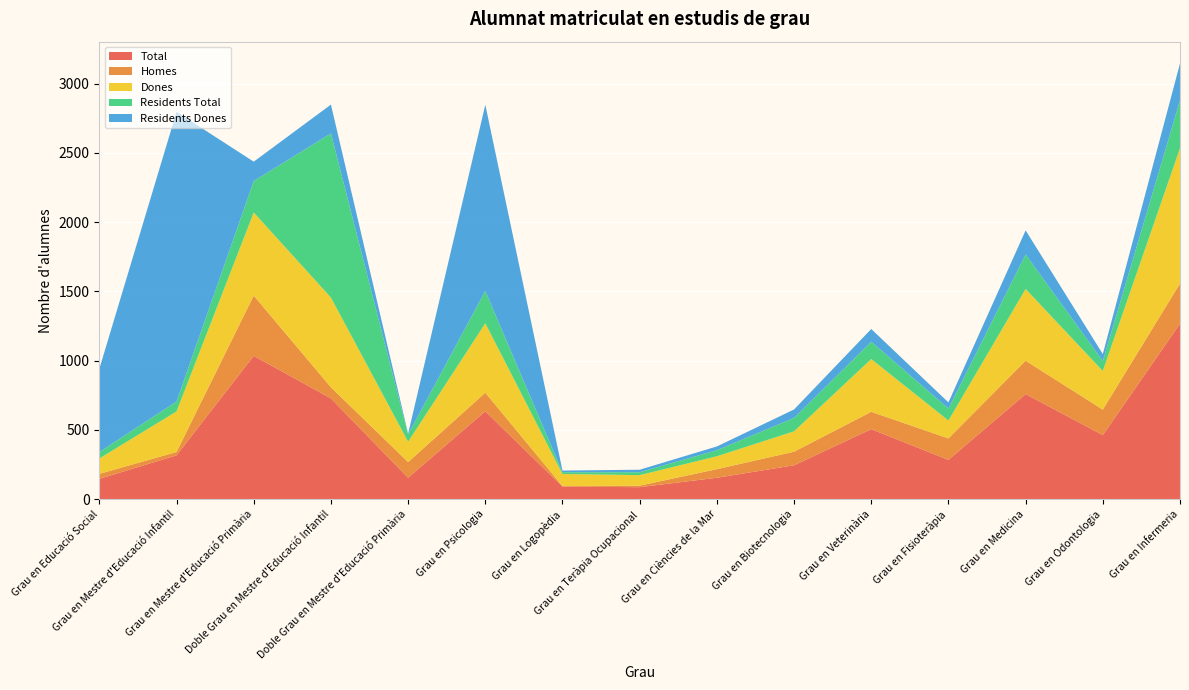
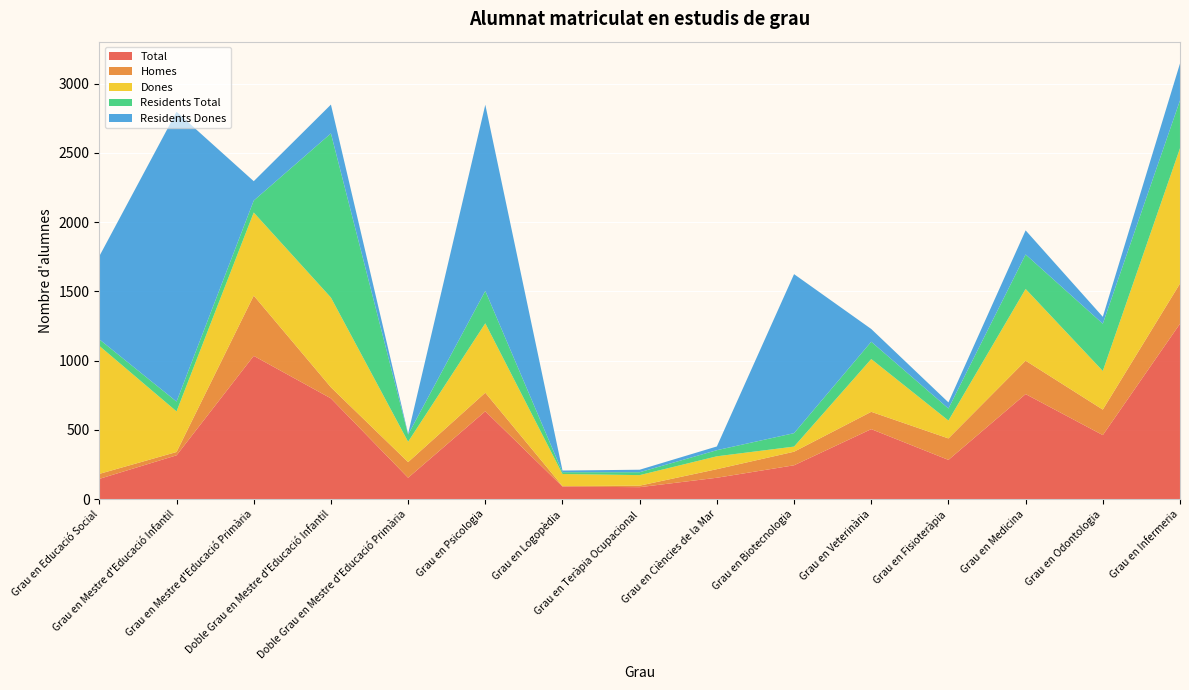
Dones, Grau en Educació Social: 110 -> 920
Residents Total, Grau en Mestre d'Educació Primària: 230 -> 90
Dones, Grau en Biotecnologia: 150 -> 40
Residents Dones, Grau en Biotecnologia: 60 -> 1150
Residents Total, Grau en Odontologia: 70 -> 340
